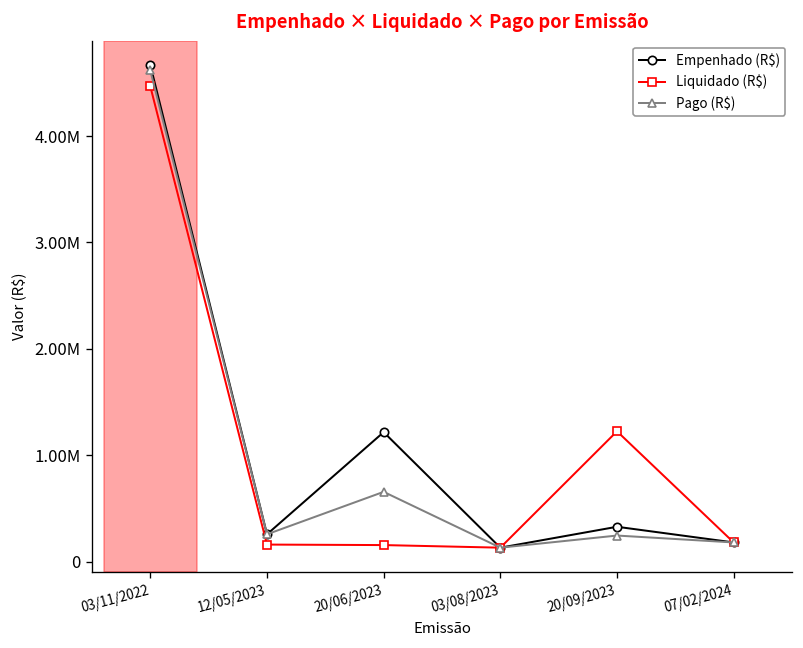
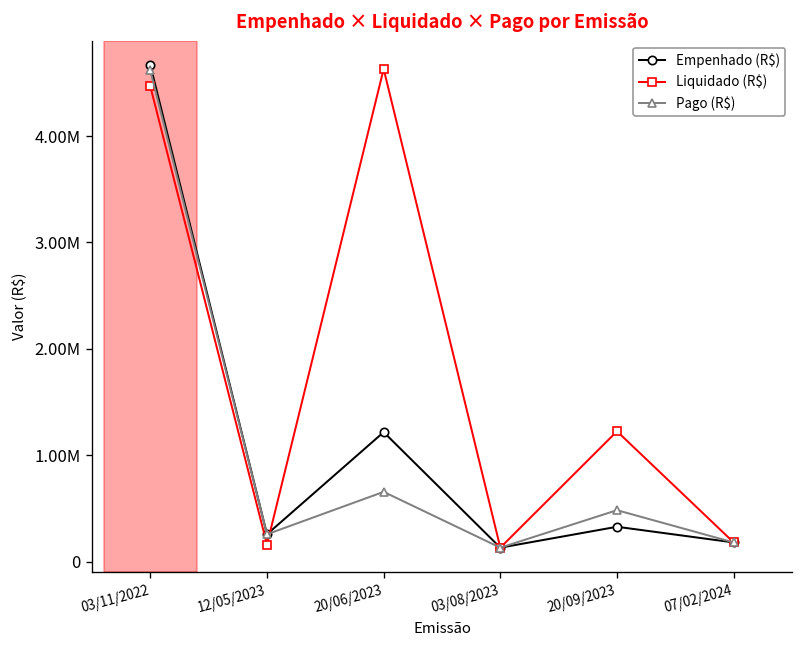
Liquidado (R$), 20/06/2023: 200000 -> 4600000
Pago (R$), 20/09/2023: 200000 -> 500000
